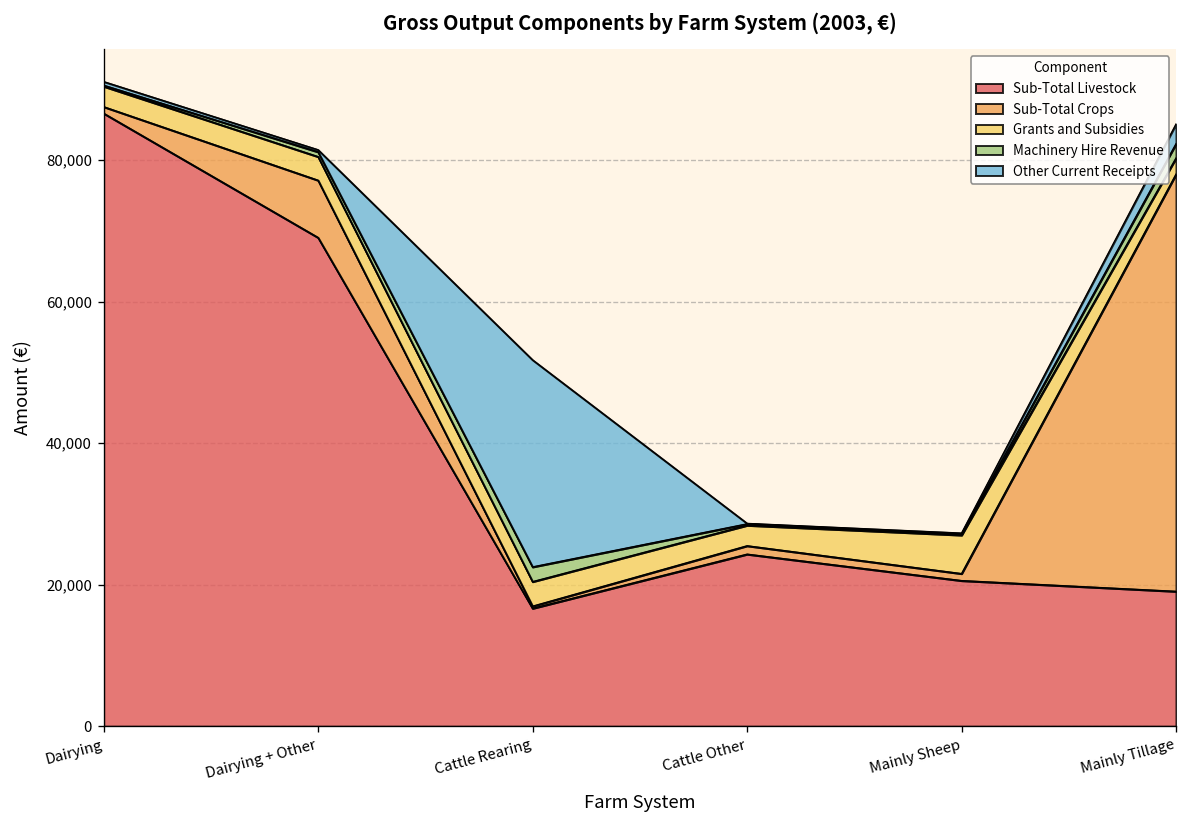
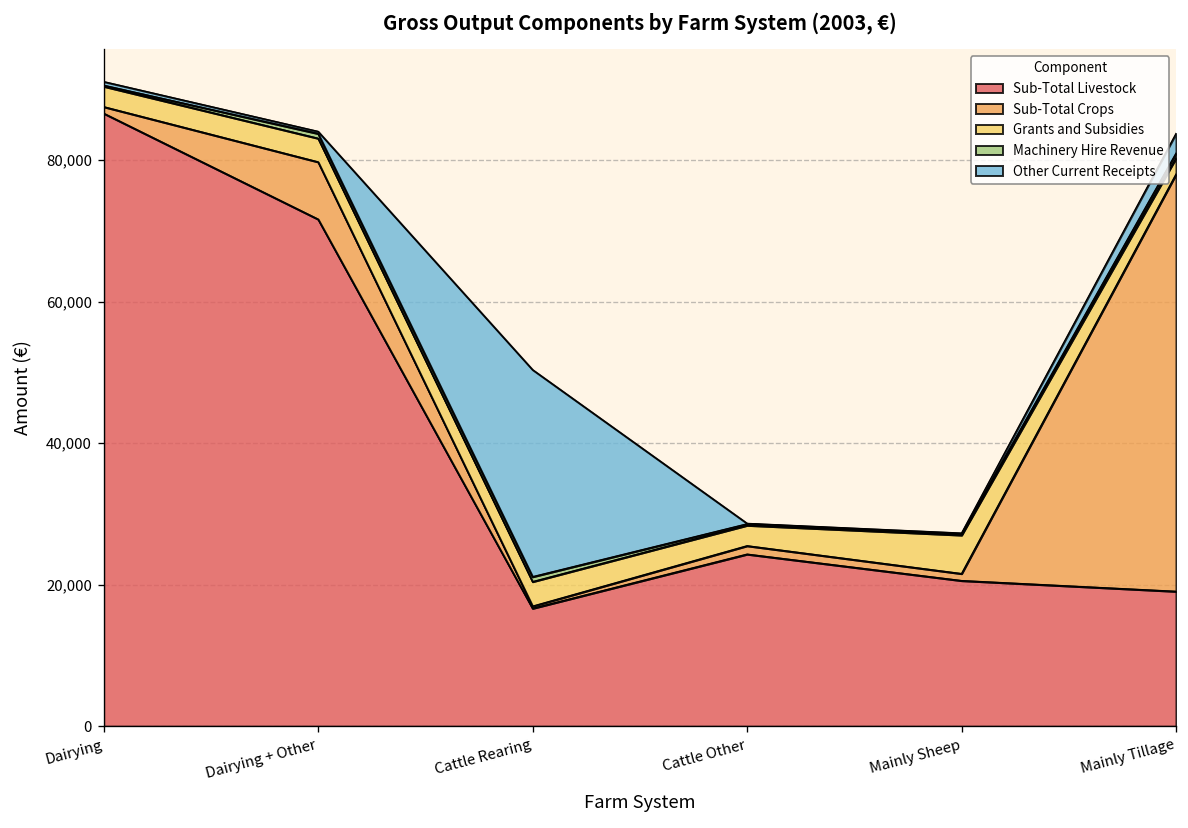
Sub-Total Livestock, Dairying + Other: 69,000 -> 72,000
Machinery Hire Revenue, Cattle Rearing: 2,000 -> 1,000
Machinery Hire Revenue, Mainly Tillage: 2,000 -> 1,000
